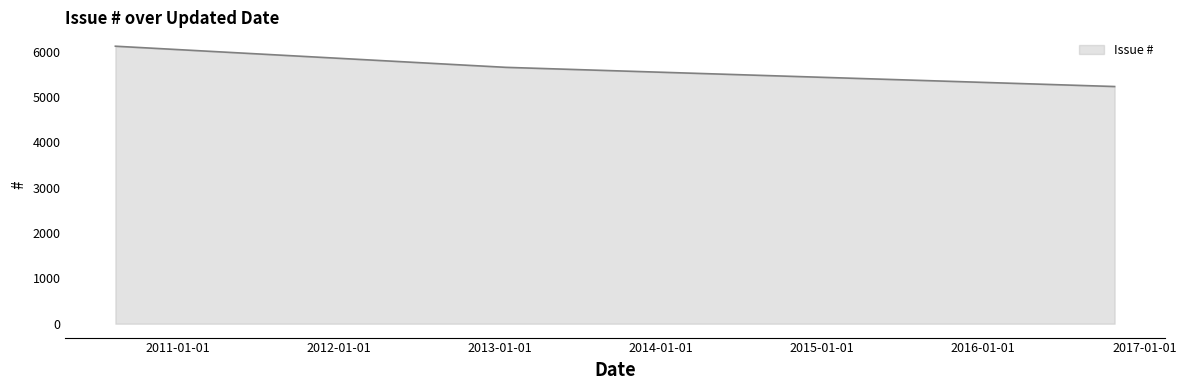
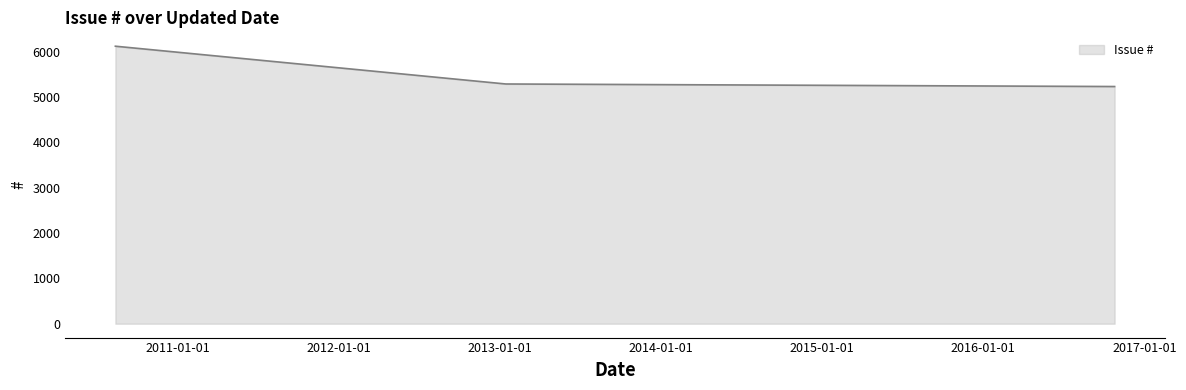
2013-01-01: 5700 -> 5300
